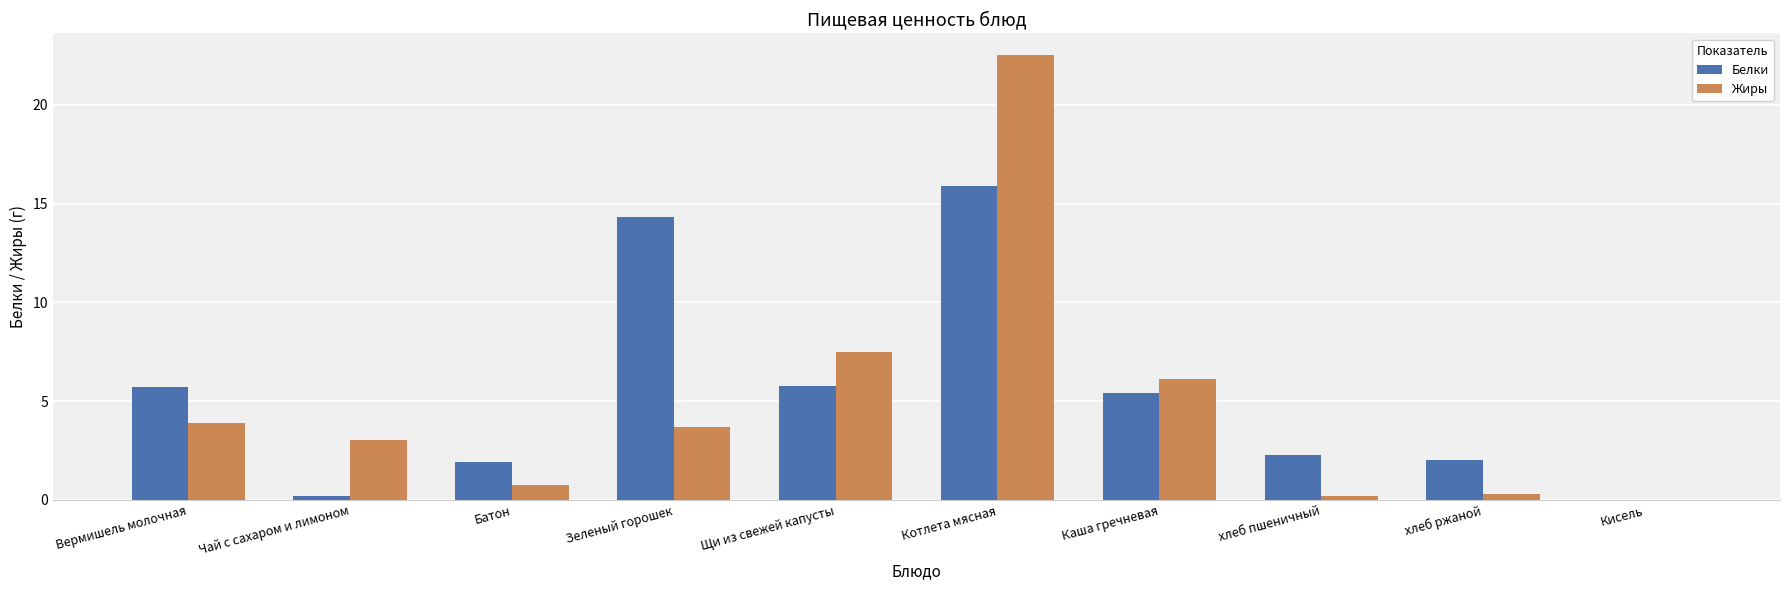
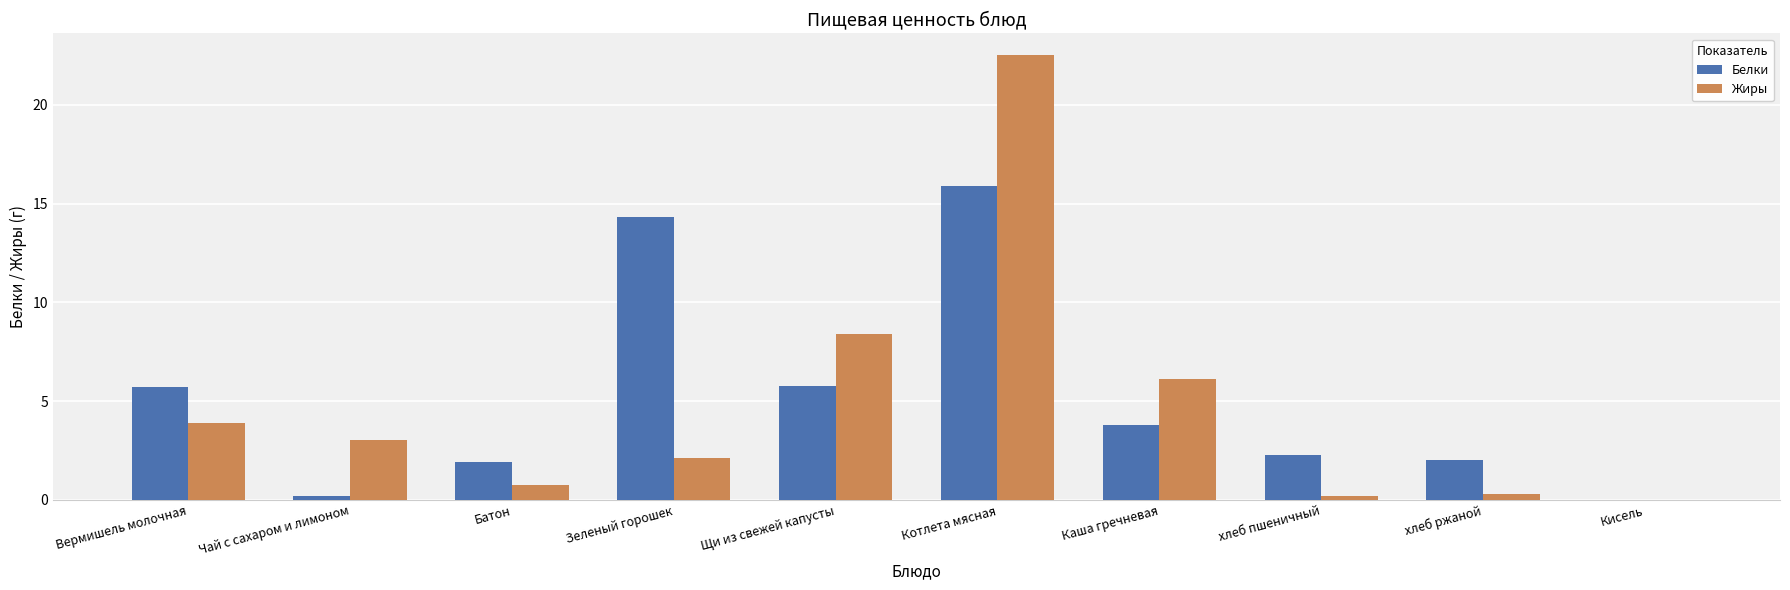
Жиры, Зеленый горошек: 3.7 -> 2.1
Жиры, Щи из свежей капусты: 7.5 -> 8.4
Белки, Каша гречневая: 5.4 -> 3.8
